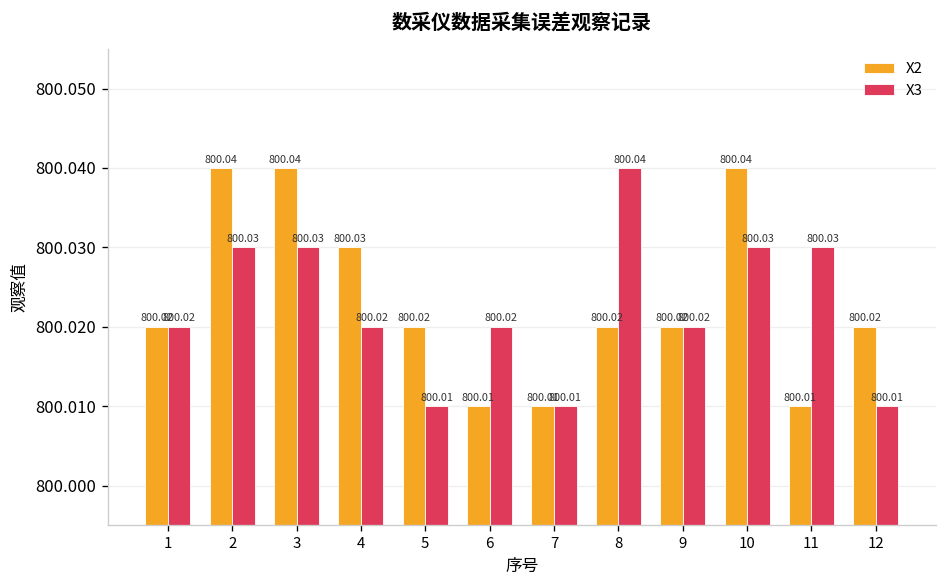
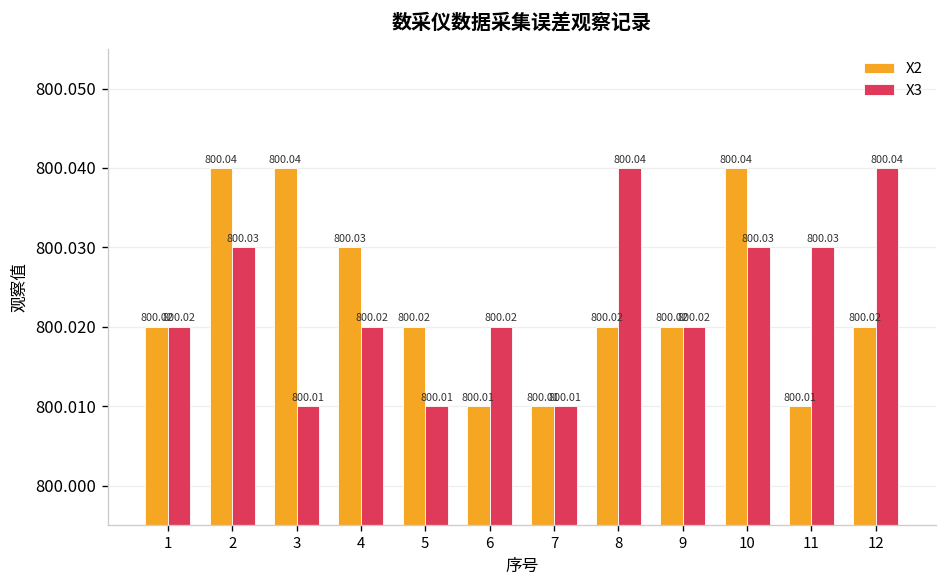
X3, 3: 800.03 -> 800.01
X3, 12: 800.01 -> 800.04
